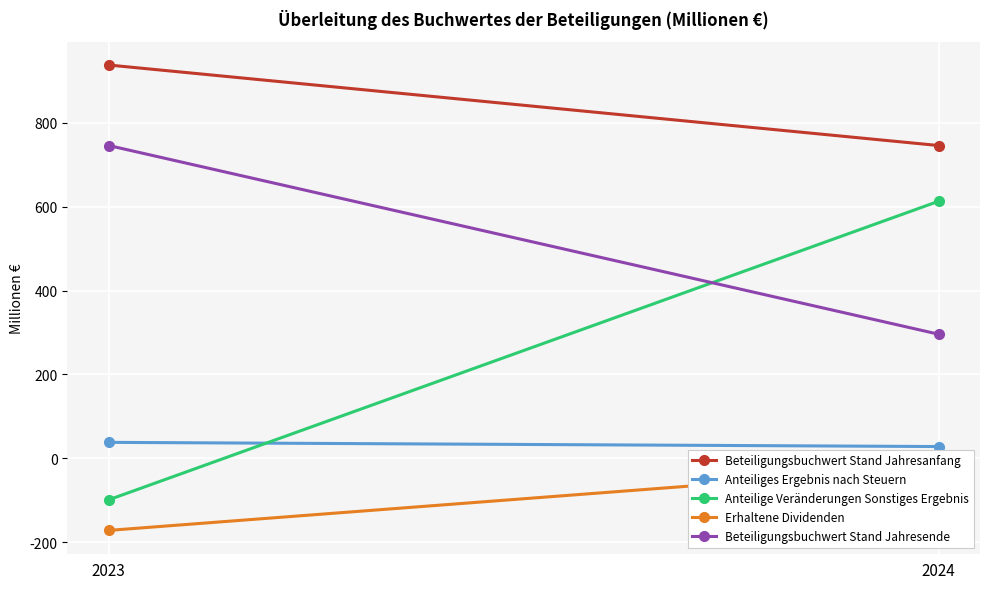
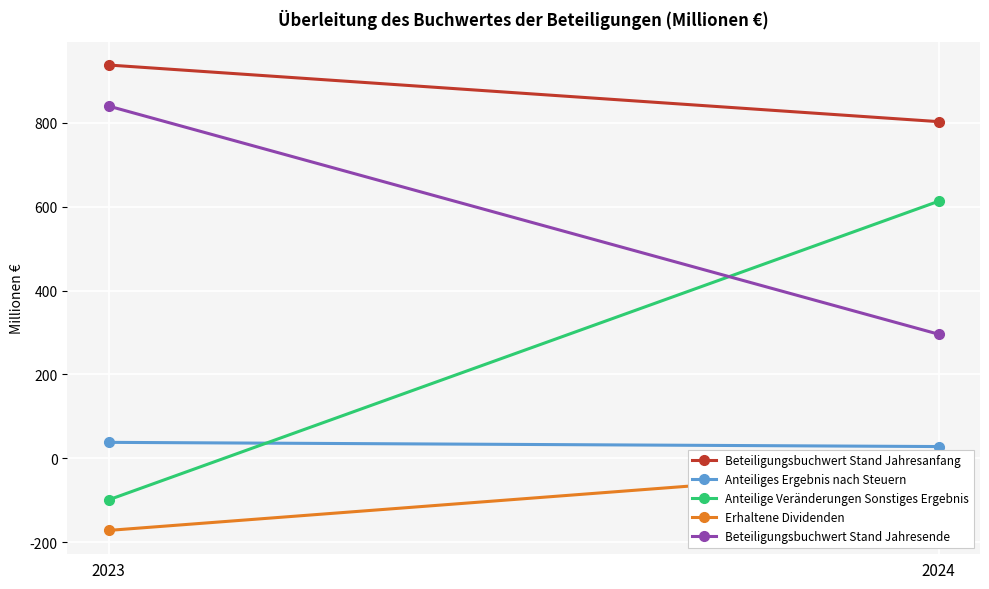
Beteiligungsbuchwert Stand Jahresende, 2023: 750 -> 840
Beteiligungsbuchwert Stand Jahresanfang, 2024: 750 -> 800
